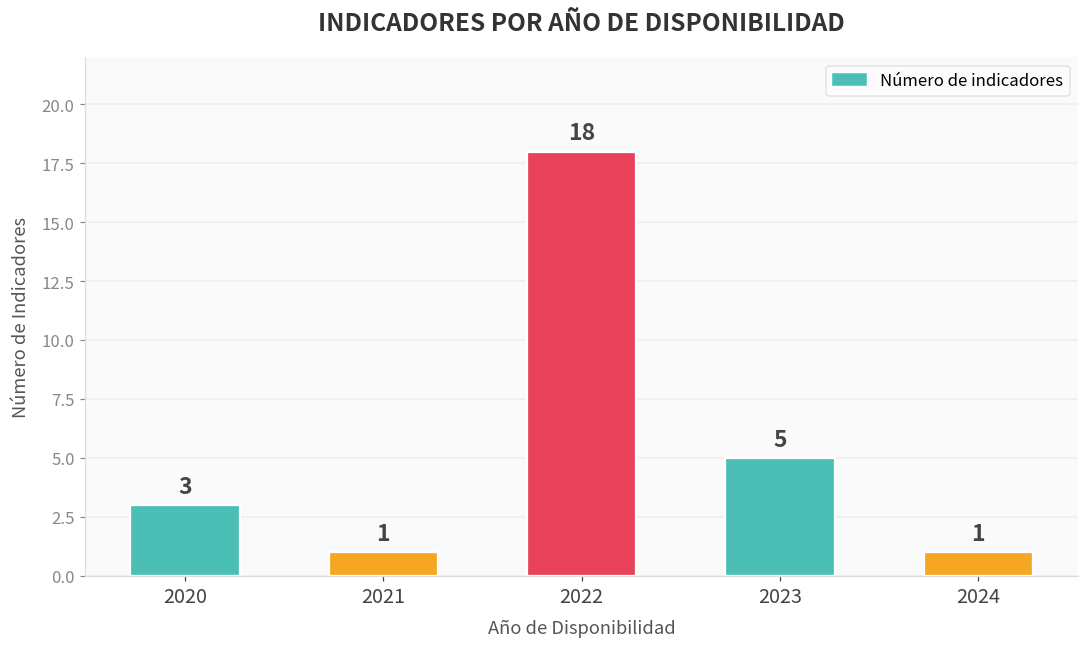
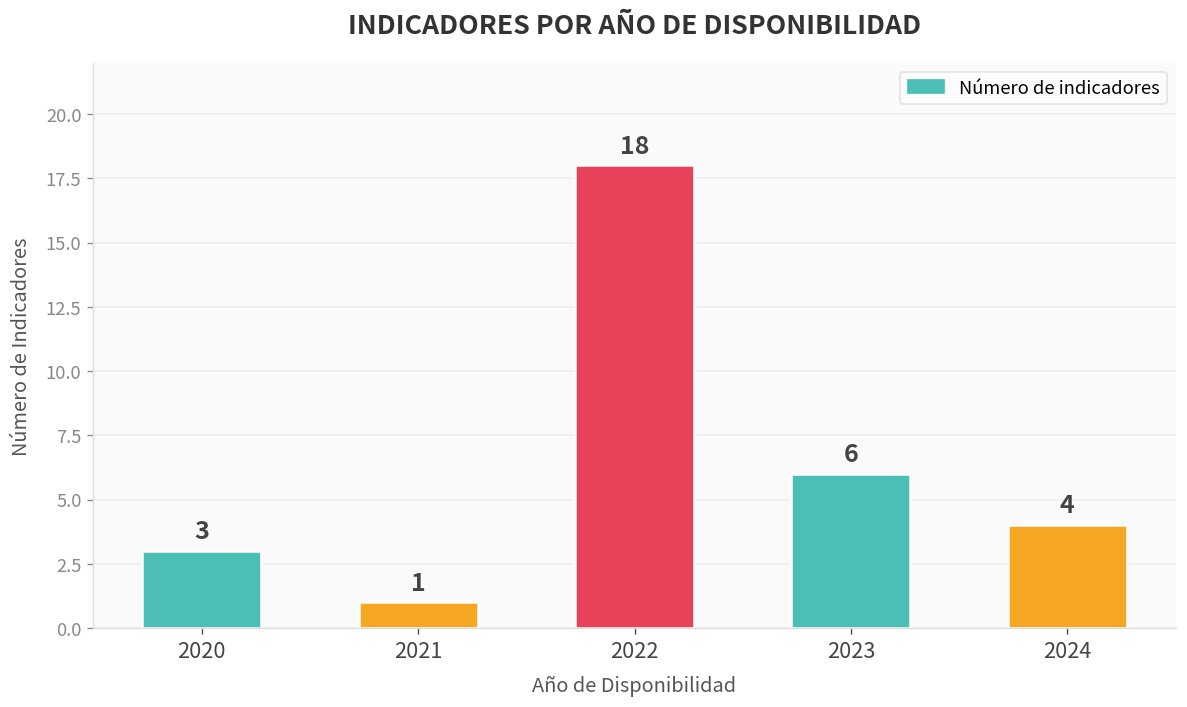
2023: 5 -> 6
2024: 1 -> 4
